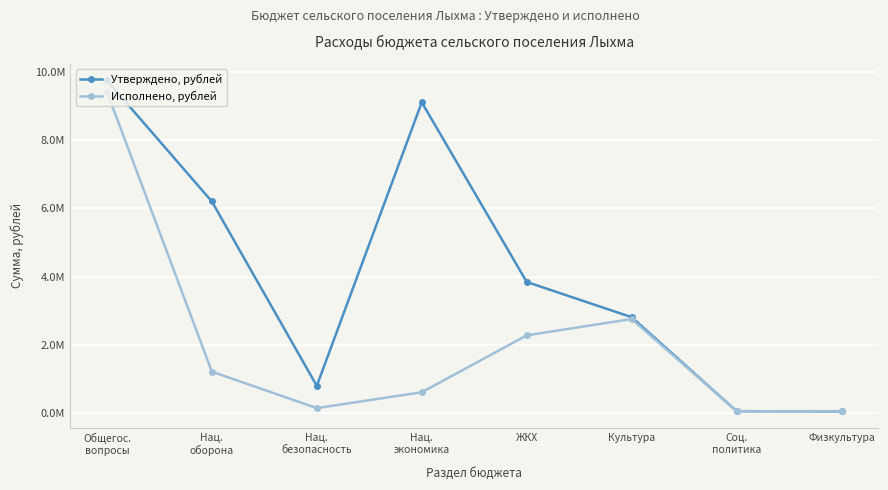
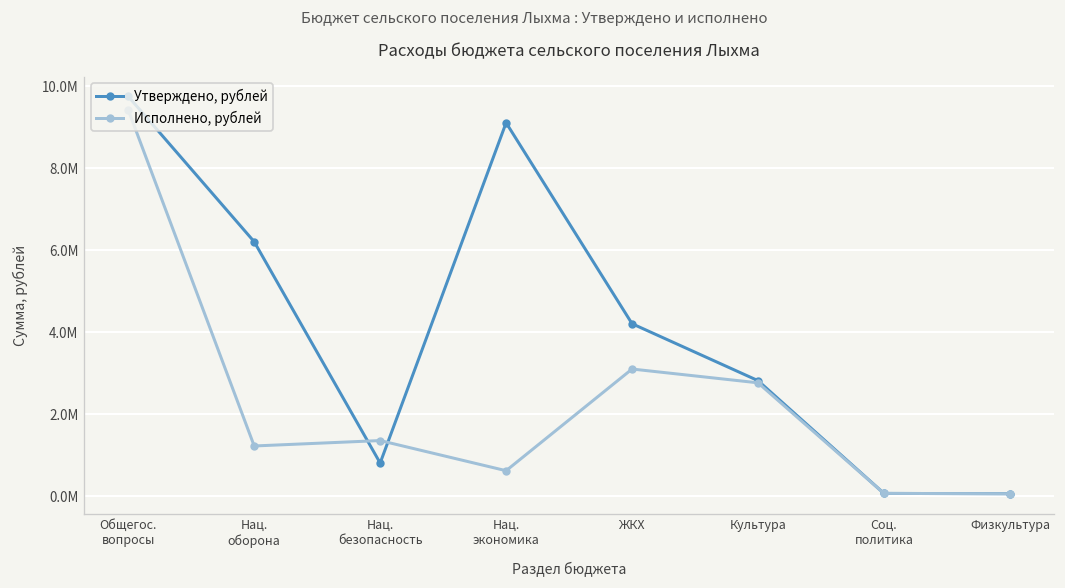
Исполнено, рублей, Нац. безопасность: 200000 -> 1400000
Утверждено, рублей, ЖКХ: 3800000 -> 4200000
Исполнено, рублей, ЖКХ: 2300000 -> 3100000
